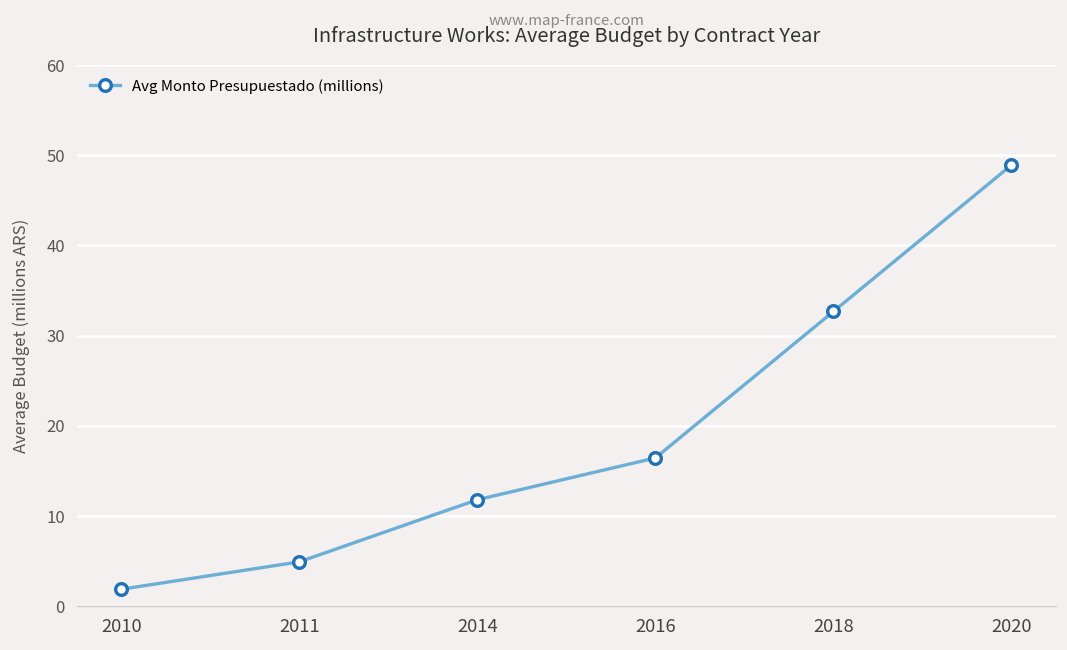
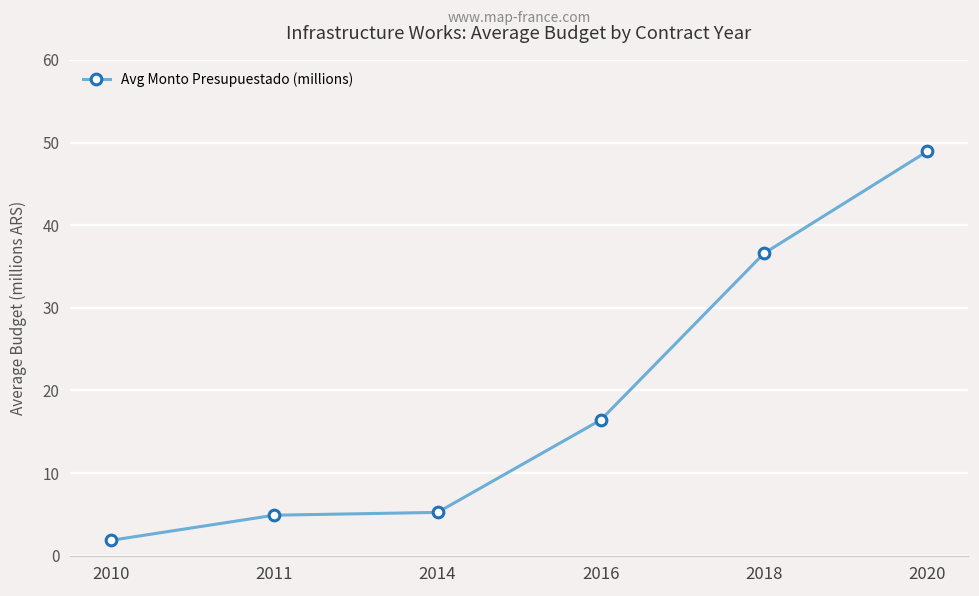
2014: 12 -> 5
2018: 33 -> 37
